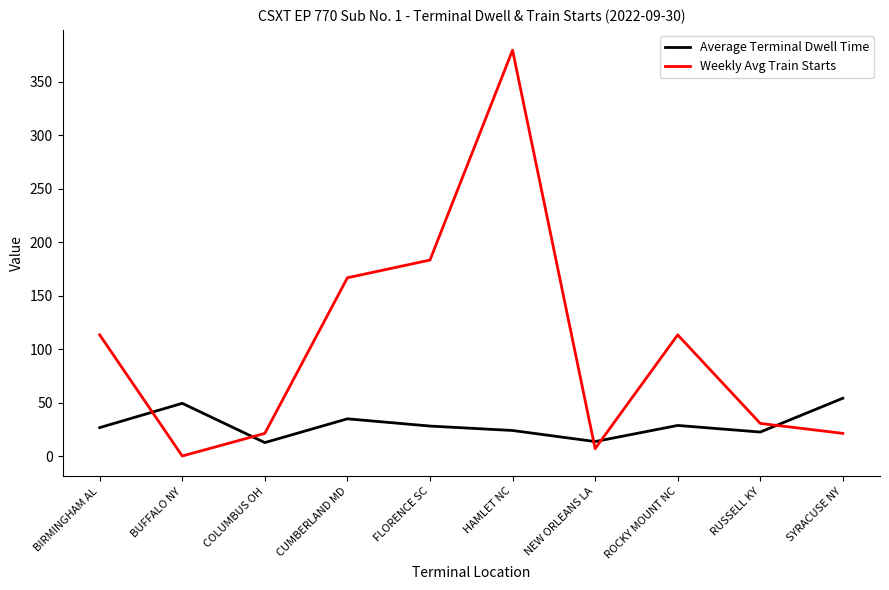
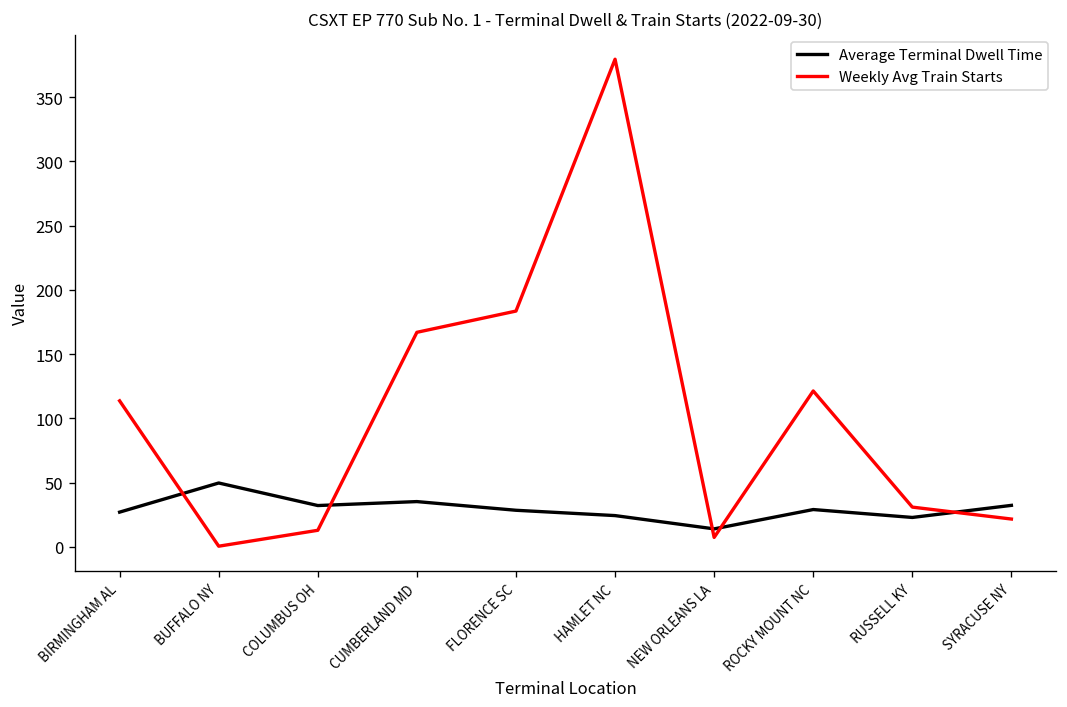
Average Terminal Dwell Time, COLUMBUS OH: 13 -> 32
Weekly Avg Train Starts, COLUMBUS OH: 22 -> 13
Weekly Avg Train Starts, ROCKY MOUNT NC: 114 -> 121
Average Terminal Dwell Time, SYRACUSE NY: 54 -> 32
